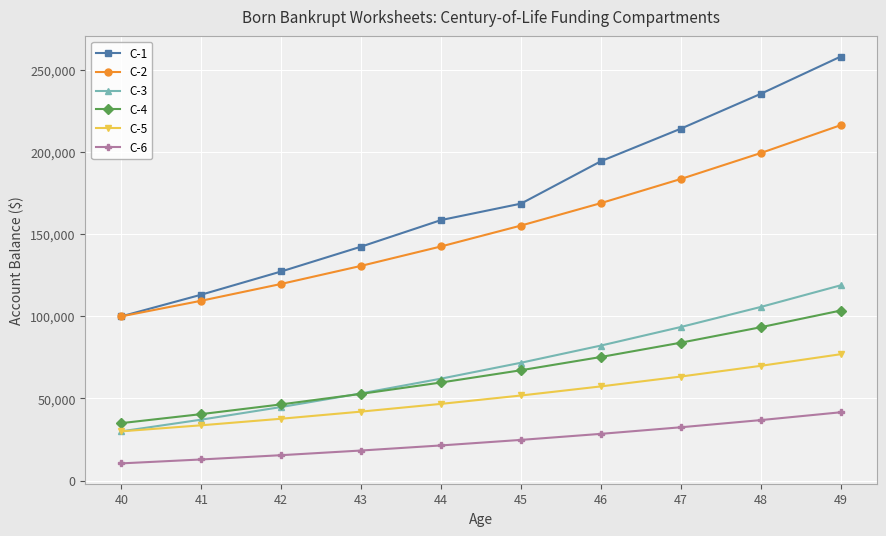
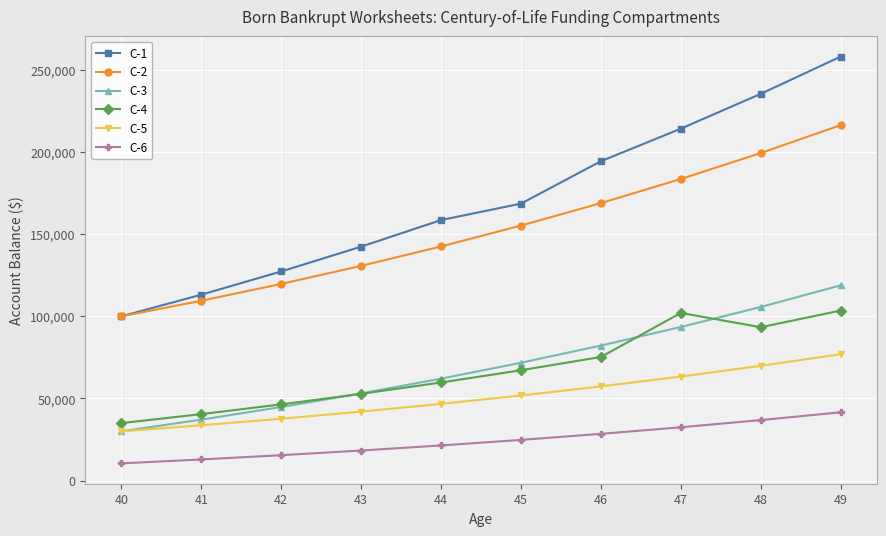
C-4, 47: 84,000 -> 102,000
